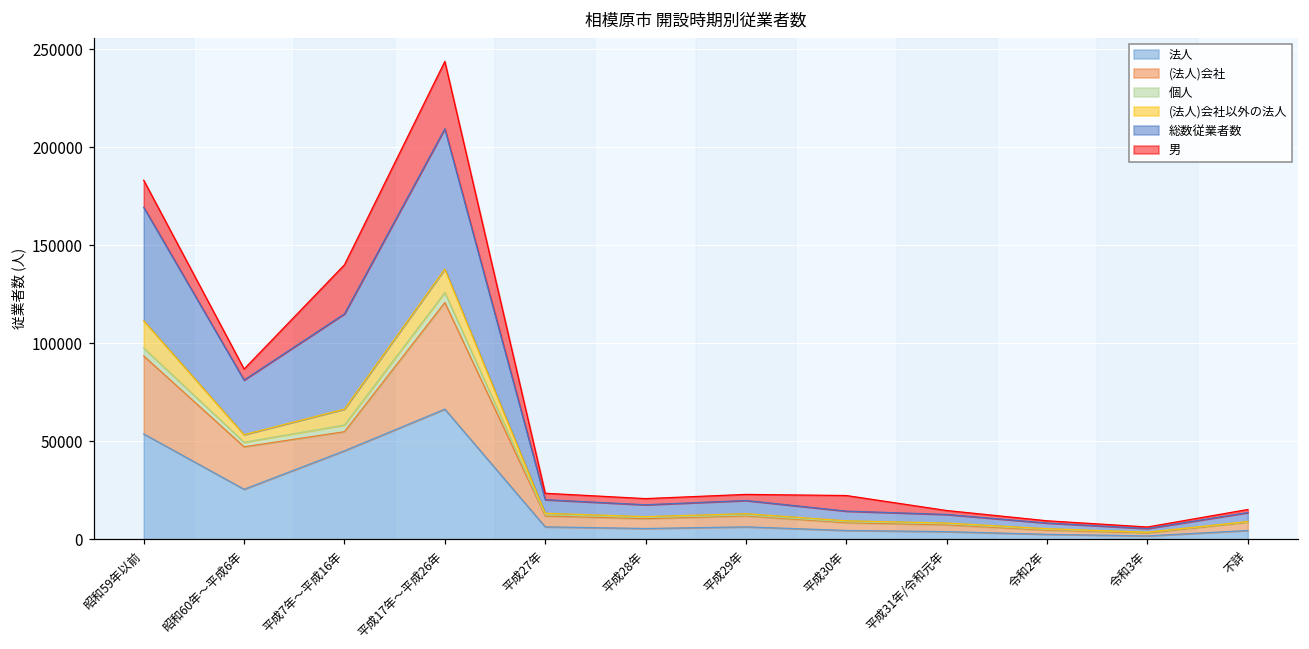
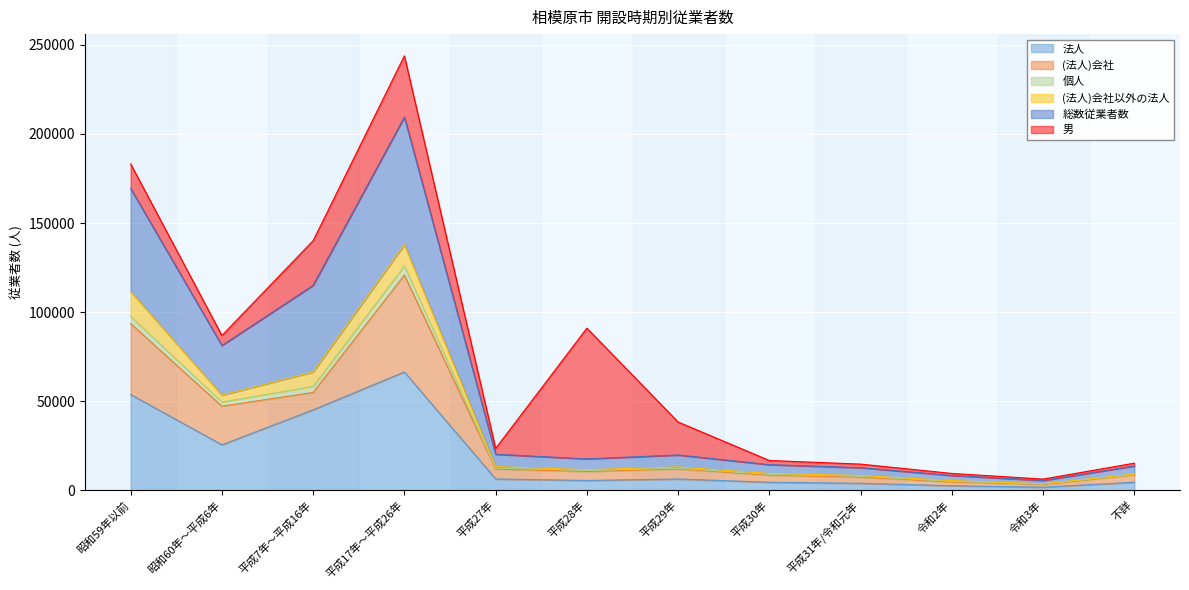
男, 平成28年: 3000 -> 73000
男, 平成29年: 3000 -> 19000
男, 平成30年: 8000 -> 2000
